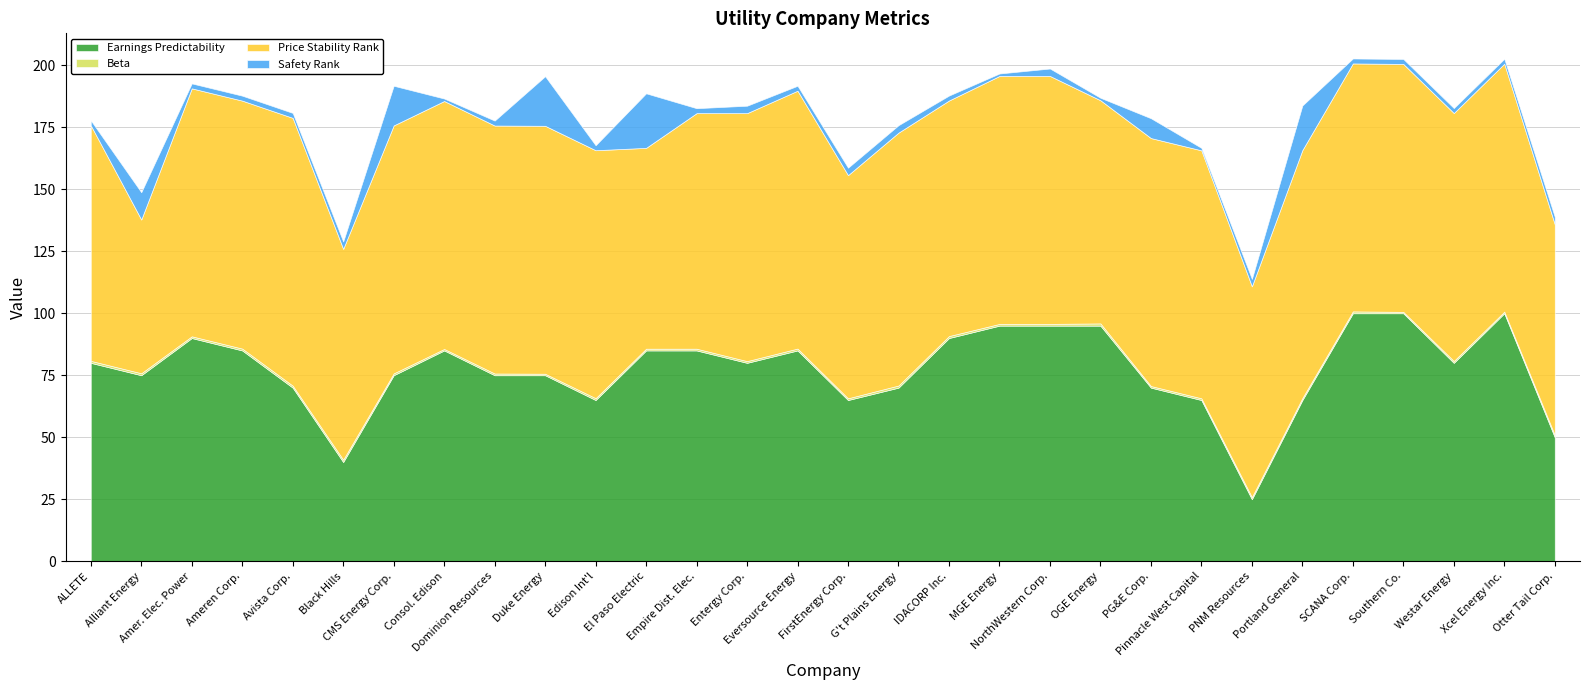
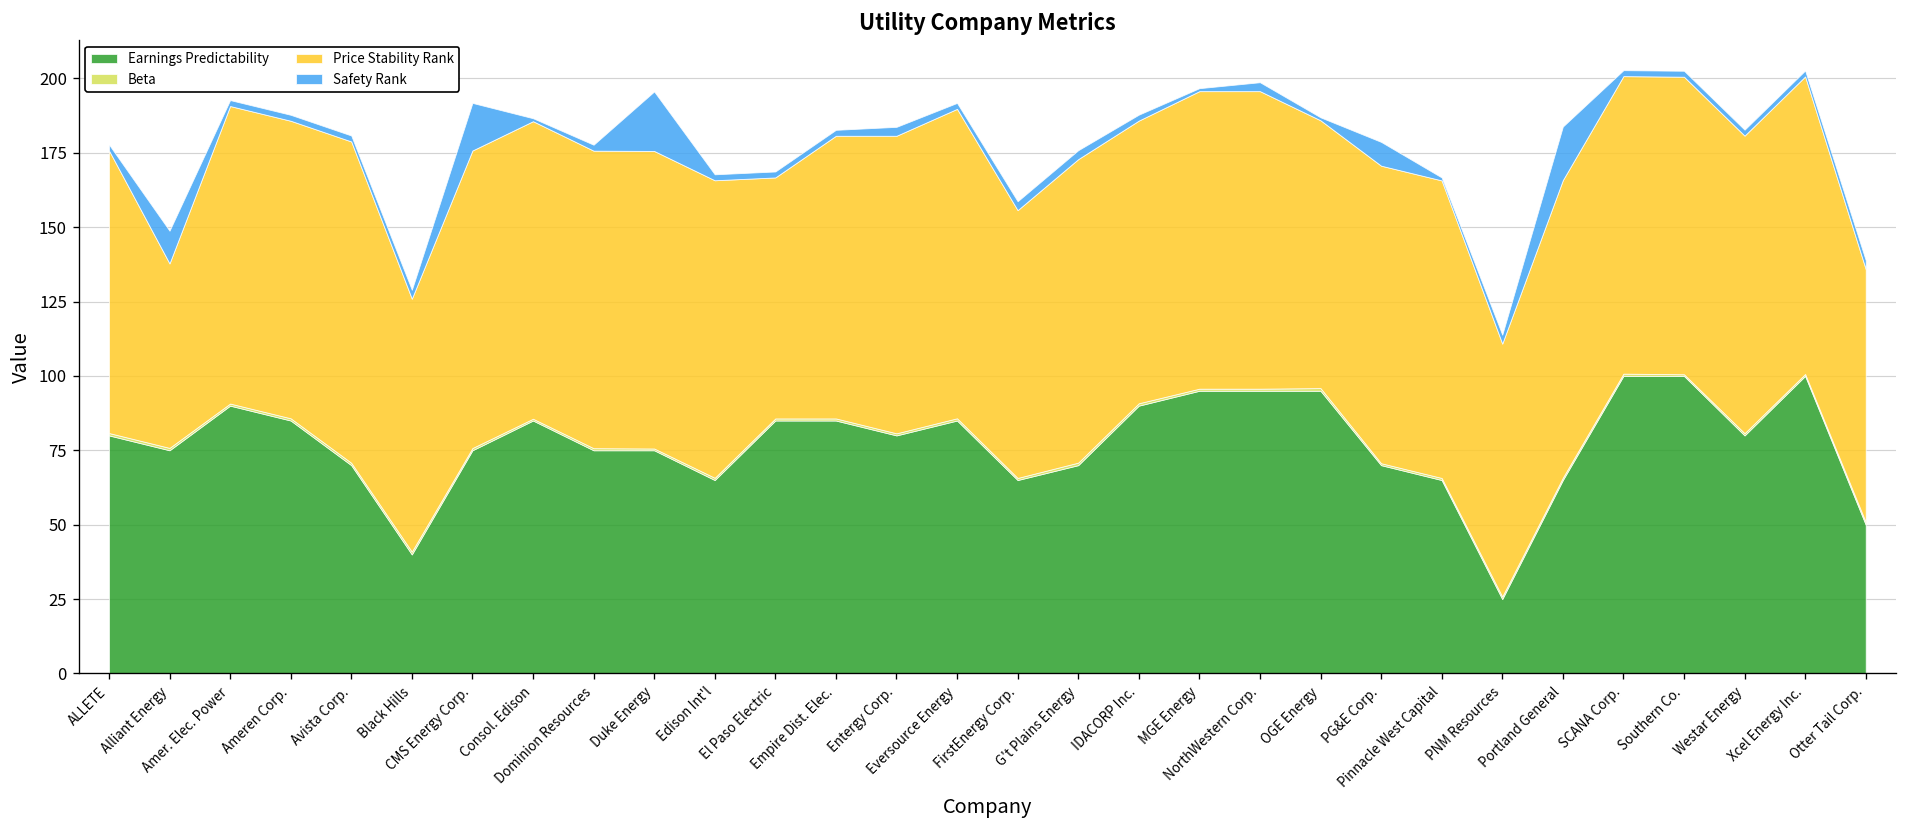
Safety Rank, El Paso Electric: 22 -> 2
